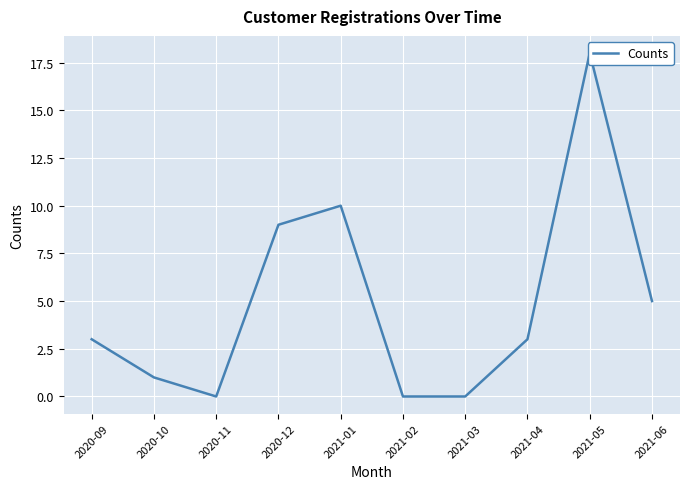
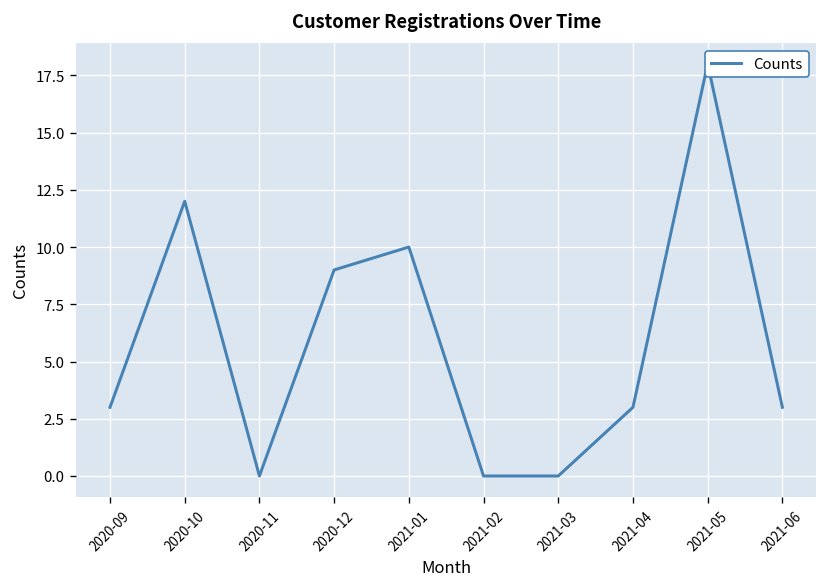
2020-10: 1 -> 12
2021-06: 5 -> 3
